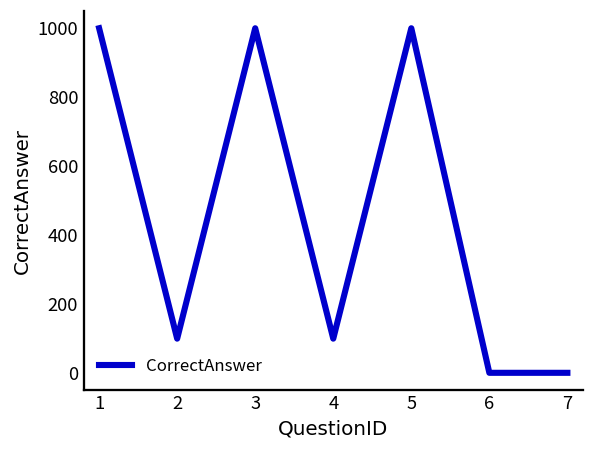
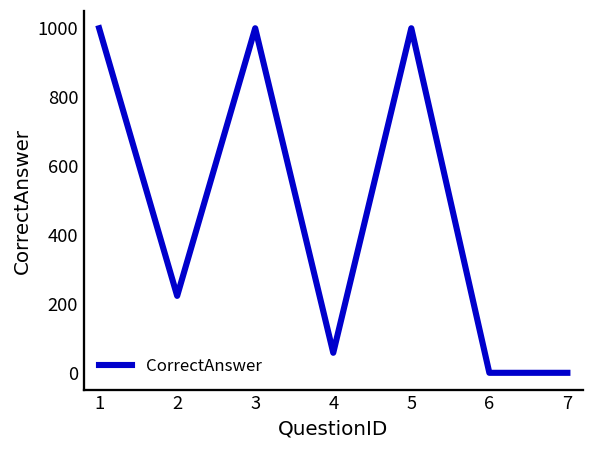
2: 100 -> 220
4: 100 -> 60
